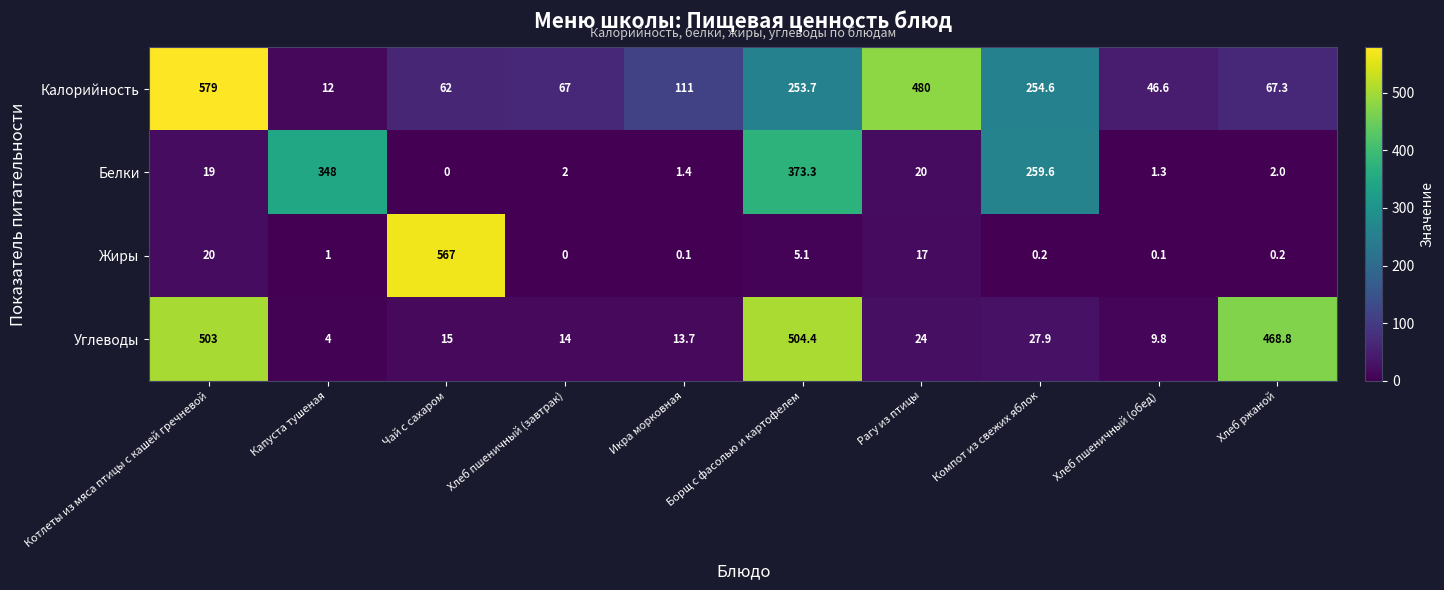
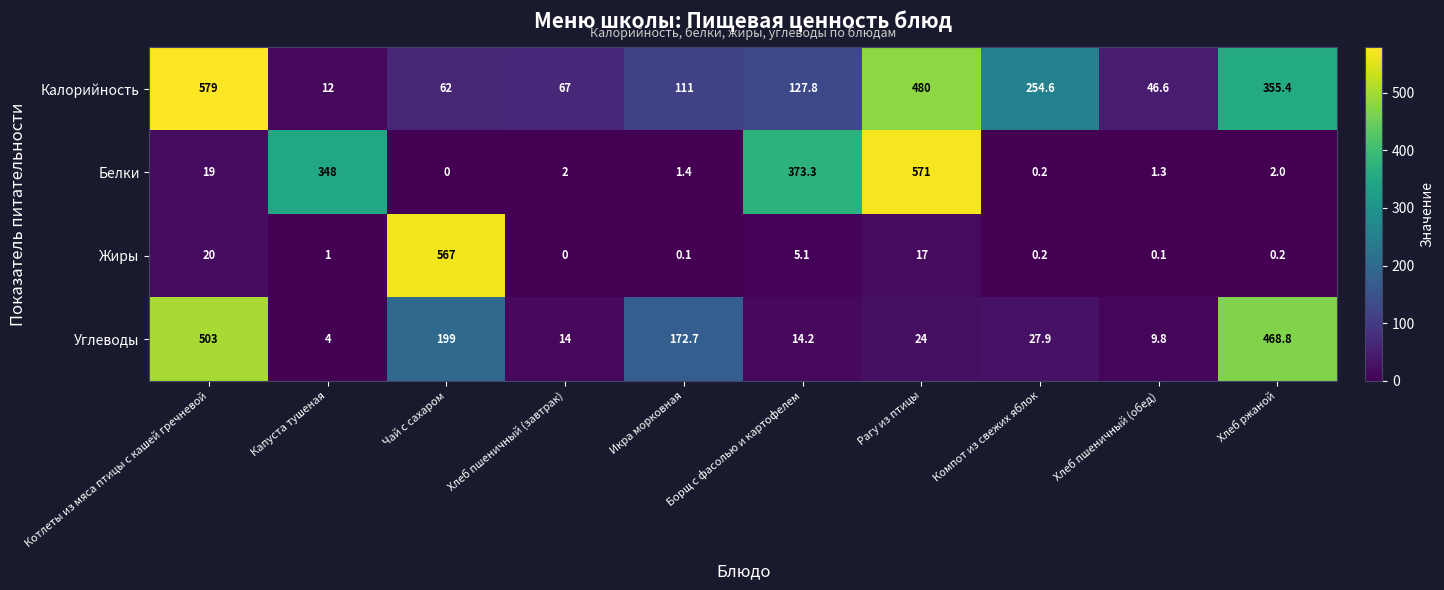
Калорийность, Борщ с фасолью и картофелем: 253.7 -> 127.8
Калорийность, Хлеб ржаной: 67.3 -> 355.4
Белки, Рагу из птицы: 20 -> 571
Белки, Компот из свежих яблок: 259.6 -> 0.2
Углеводы, Чай с сахаром: 15 -> 199
Углеводы, Икра морковная: 13.7 -> 172.7
Углеводы, Борщ с фасолью и картофелем: 504.4 -> 14.2
